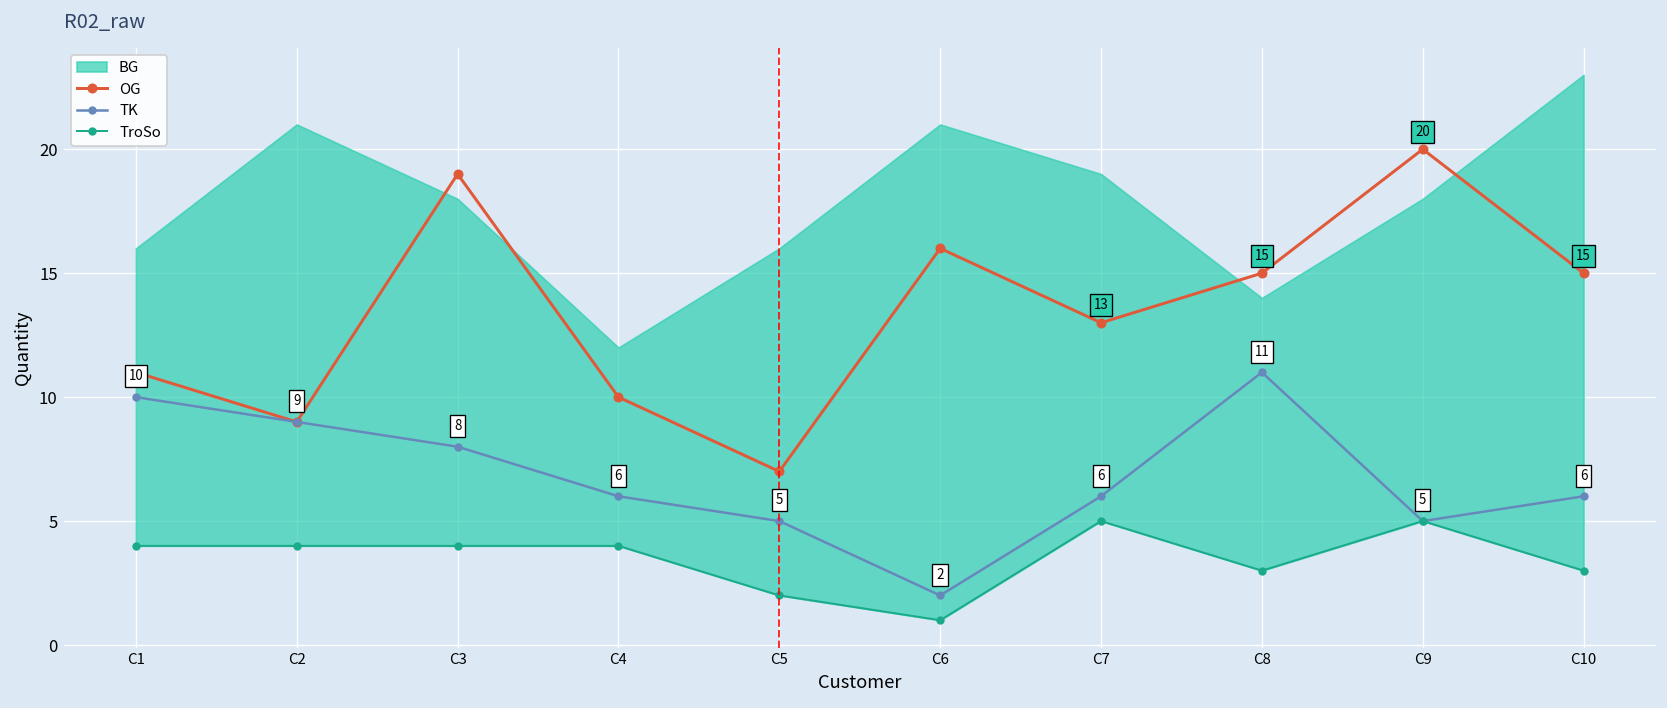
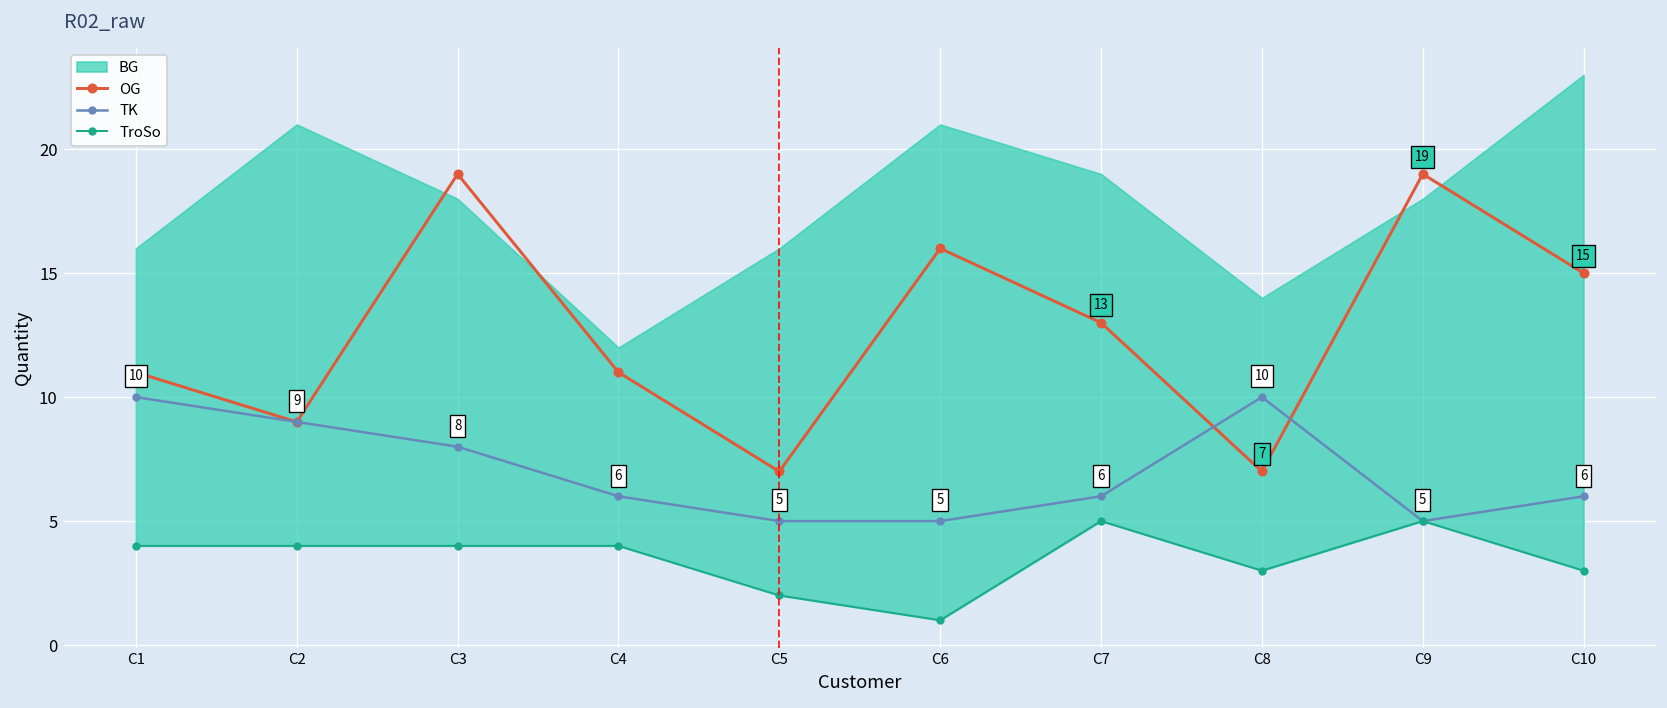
OG, C4: 10 -> 11
TK, C6: 2 -> 5
OG, C8: 15 -> 7
TK, C8: 11 -> 10
OG, C9: 20 -> 19
